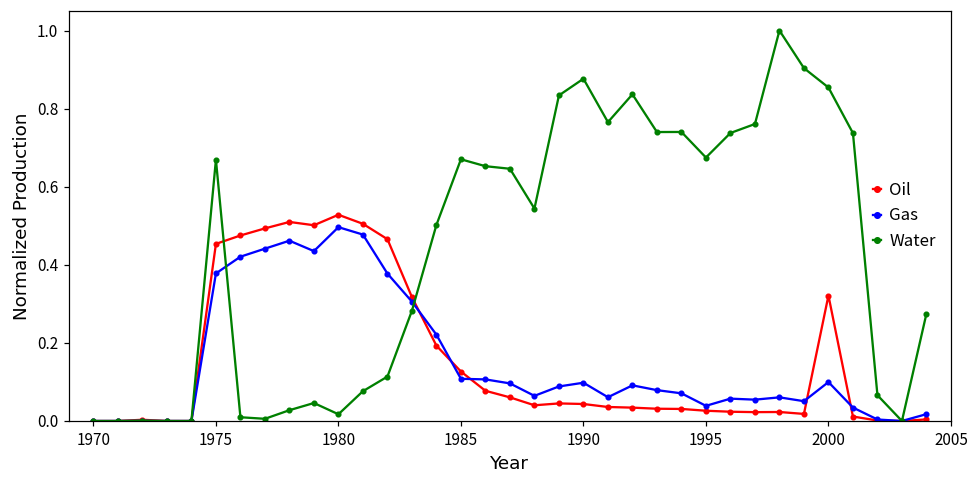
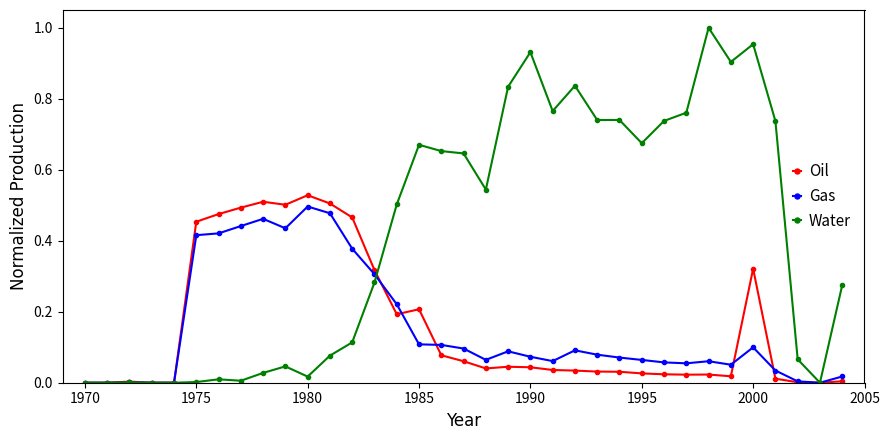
Gas, 1975: 0.38 -> 0.42
Water, 1975: 0.67 -> 0.00
Oil, 1985: 0.13 -> 0.21
Gas, 1990: 0.10 -> 0.07
Water, 1990: 0.88 -> 0.93
Gas, 1995: 0.04 -> 0.06
Water, 2000: 0.85 -> 0.95
